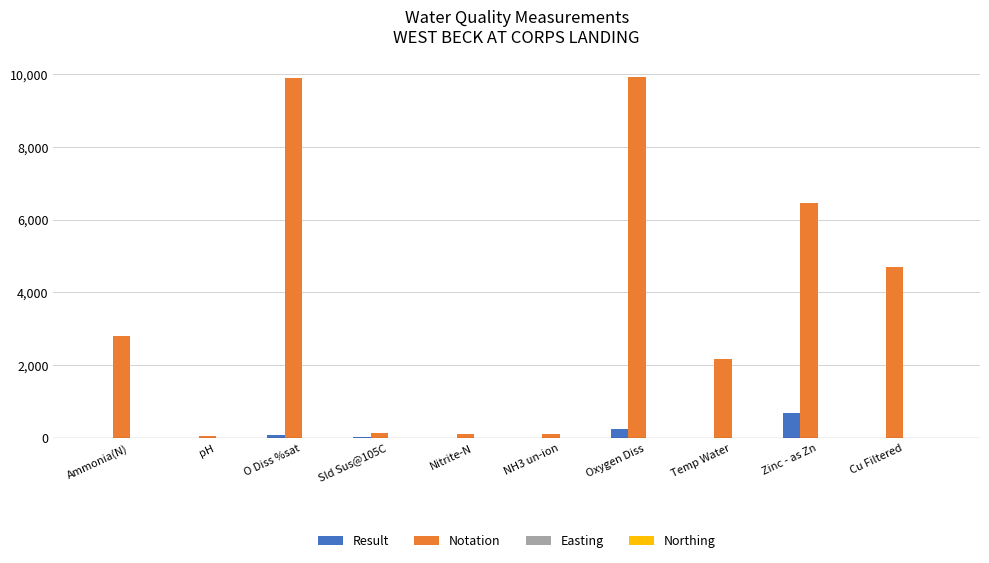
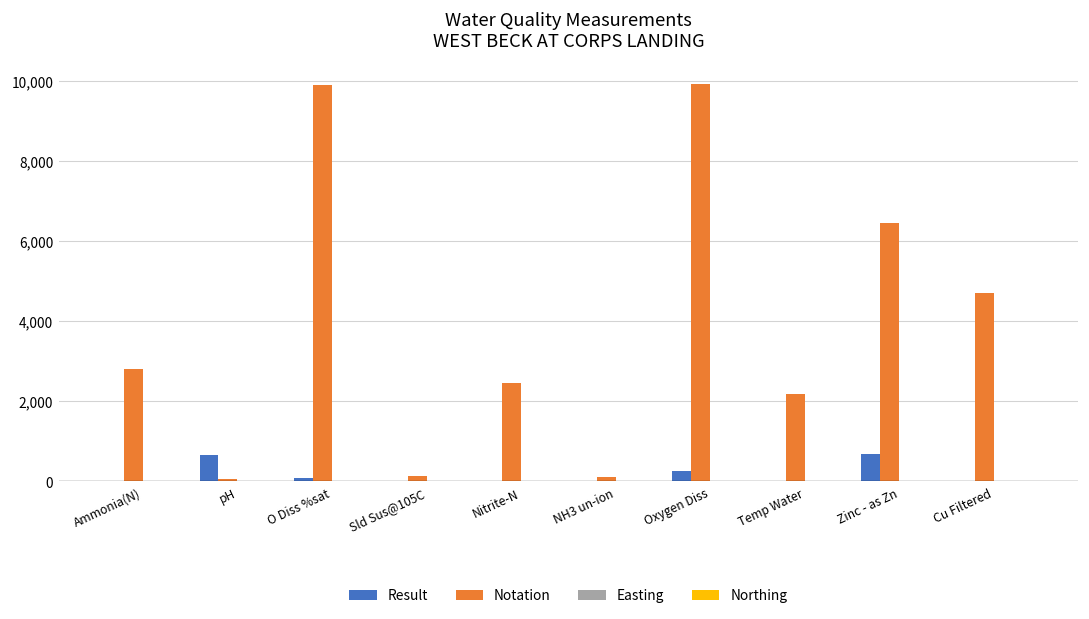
Result, pH: 0 -> 700
Notation, Nitrite-N: 100 -> 2,500
